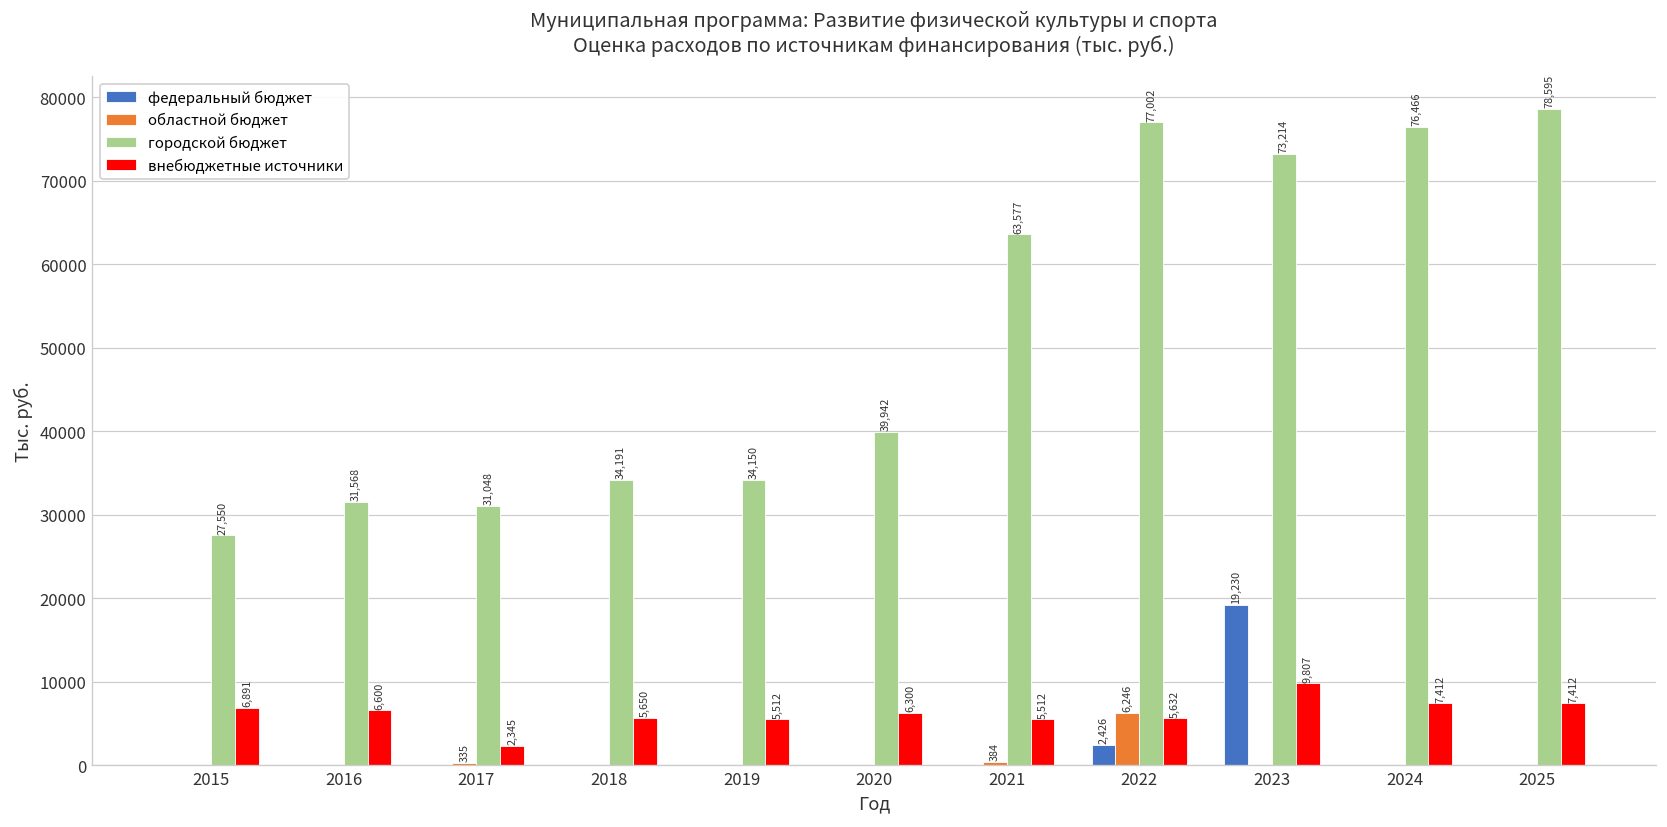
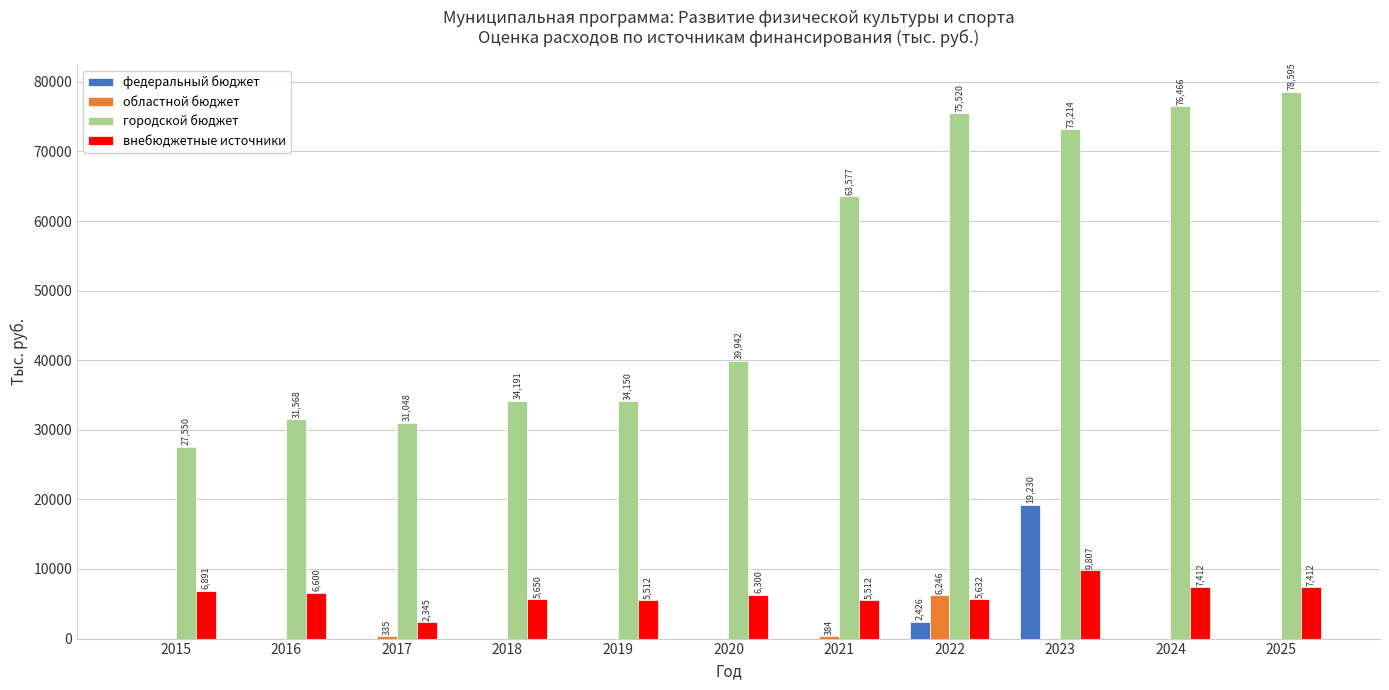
городской бюджет, 2022: 77,002 -> 75,520
